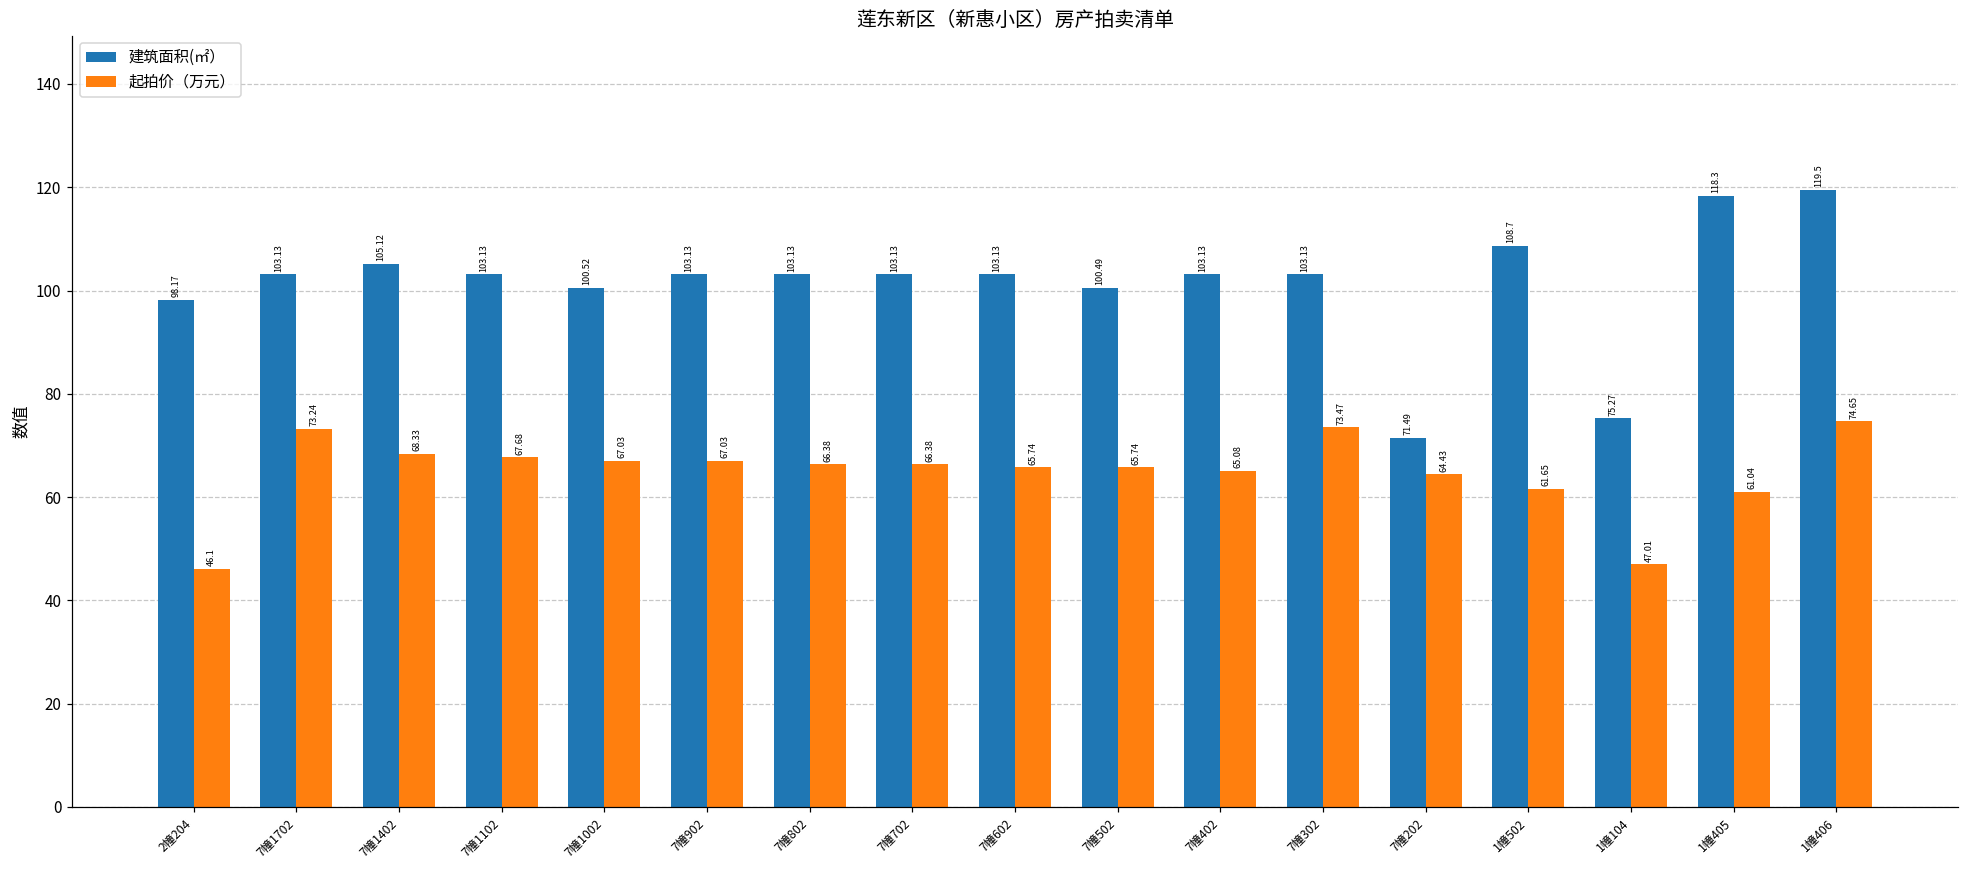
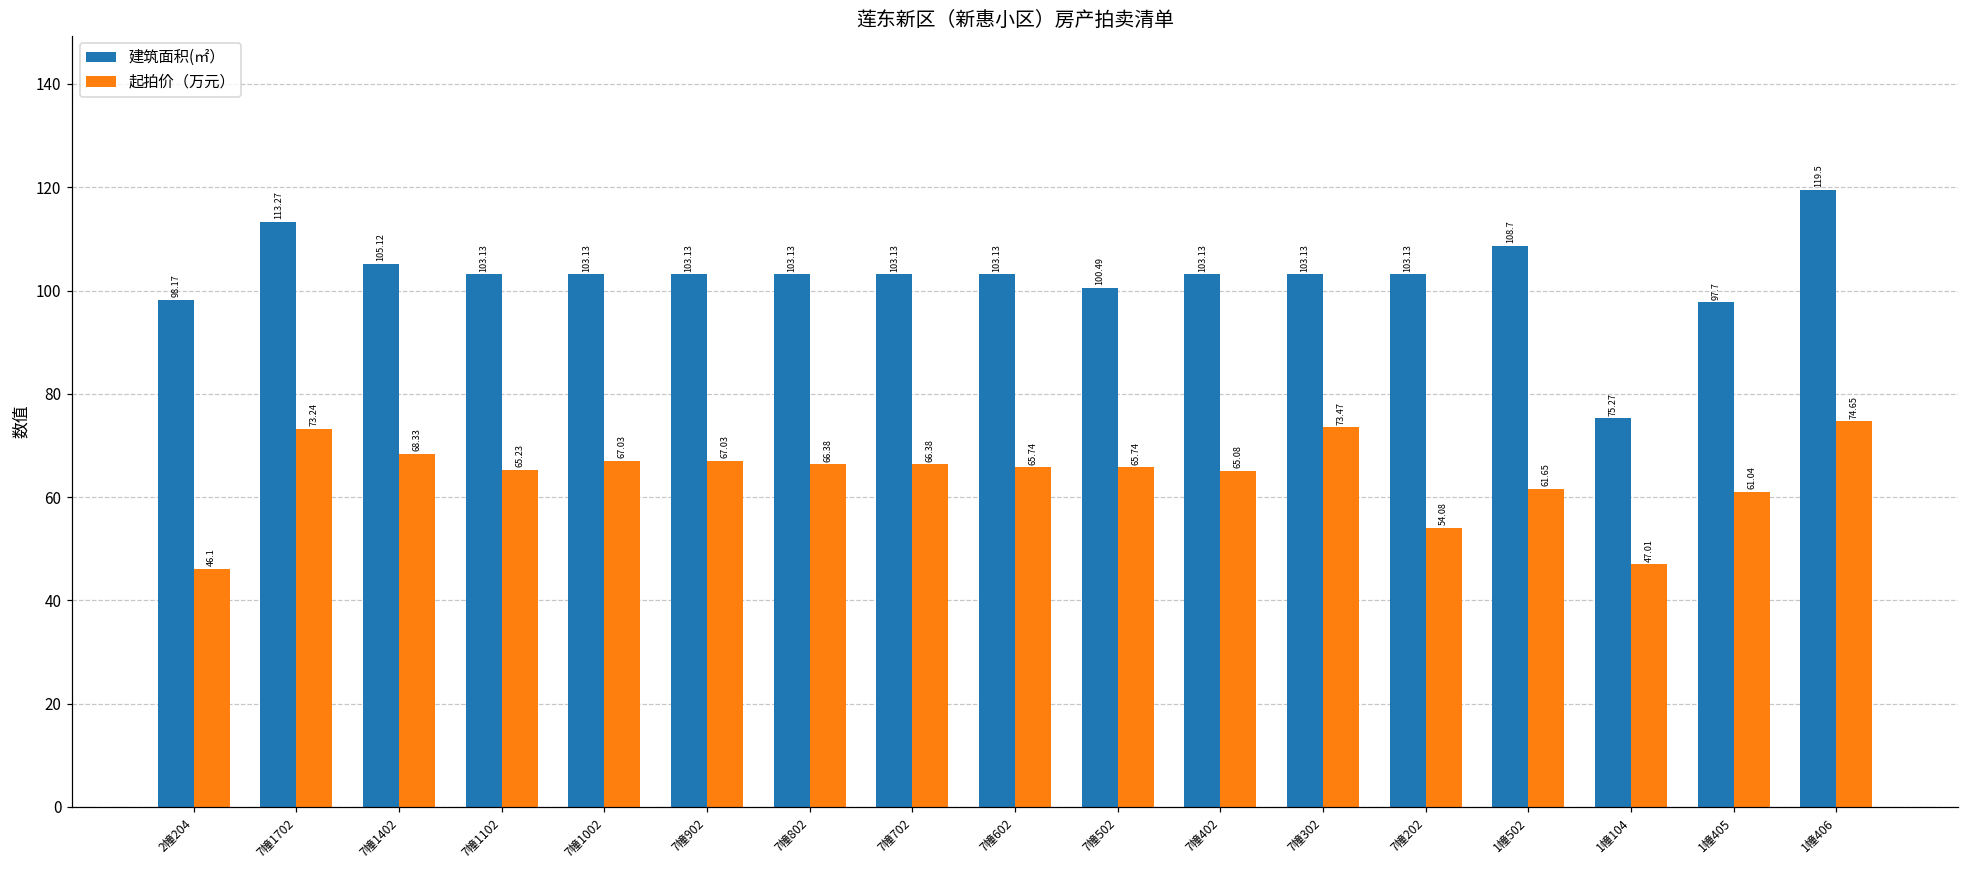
建筑面积(㎡）, 7幢1702: 103.13 -> 113.27
起拍价（万元）, 7幢1102: 67.68 -> 65.23
建筑面积(㎡）, 7幢1002: 100.52 -> 103.13
建筑面积(㎡）, 7幢202: 71.49 -> 103.13
起拍价（万元）, 7幢202: 64.43 -> 54.08
建筑面积(㎡）, 1幢405: 118.3 -> 97.7
